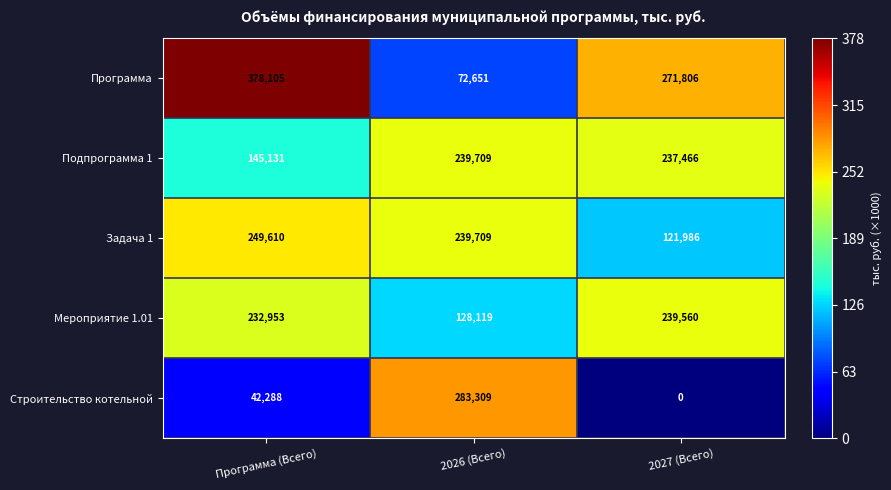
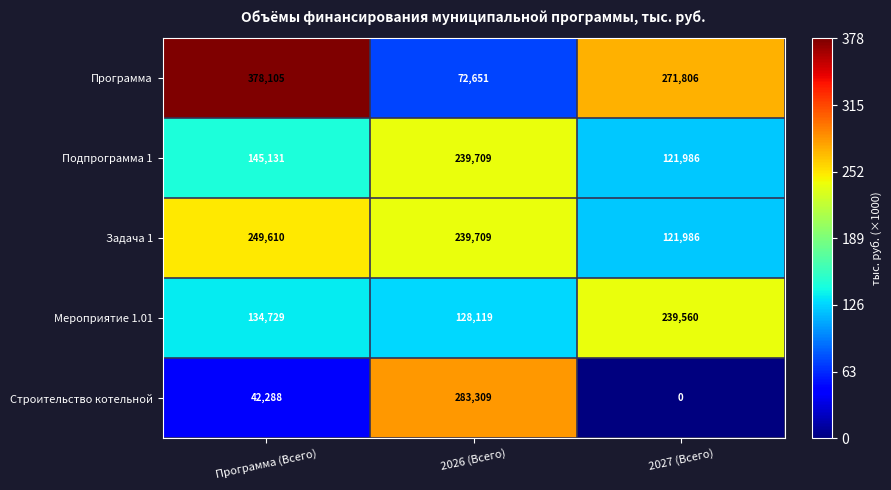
Подпрограмма 1, 2027 (Всего): 237,466 -> 121,986
Мероприятие 1.01, Программа (Всего): 232,953 -> 134,729
